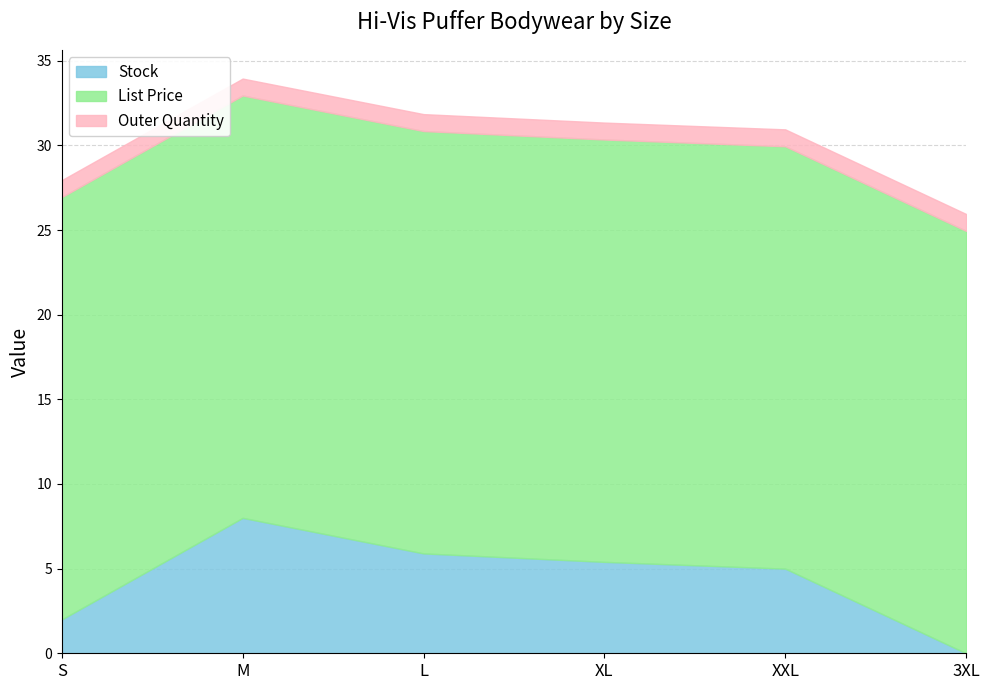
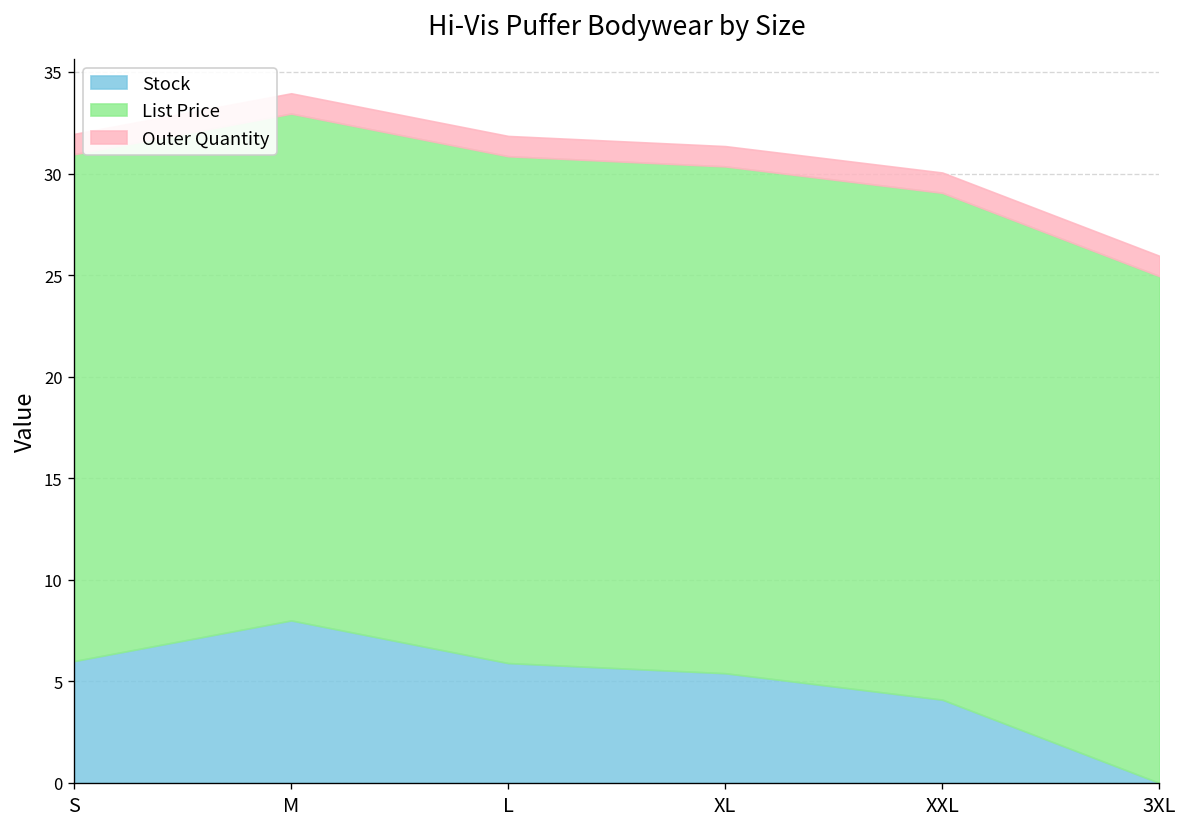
Stock, S: 2 -> 6
Stock, XXL: 5.0 -> 4.1
